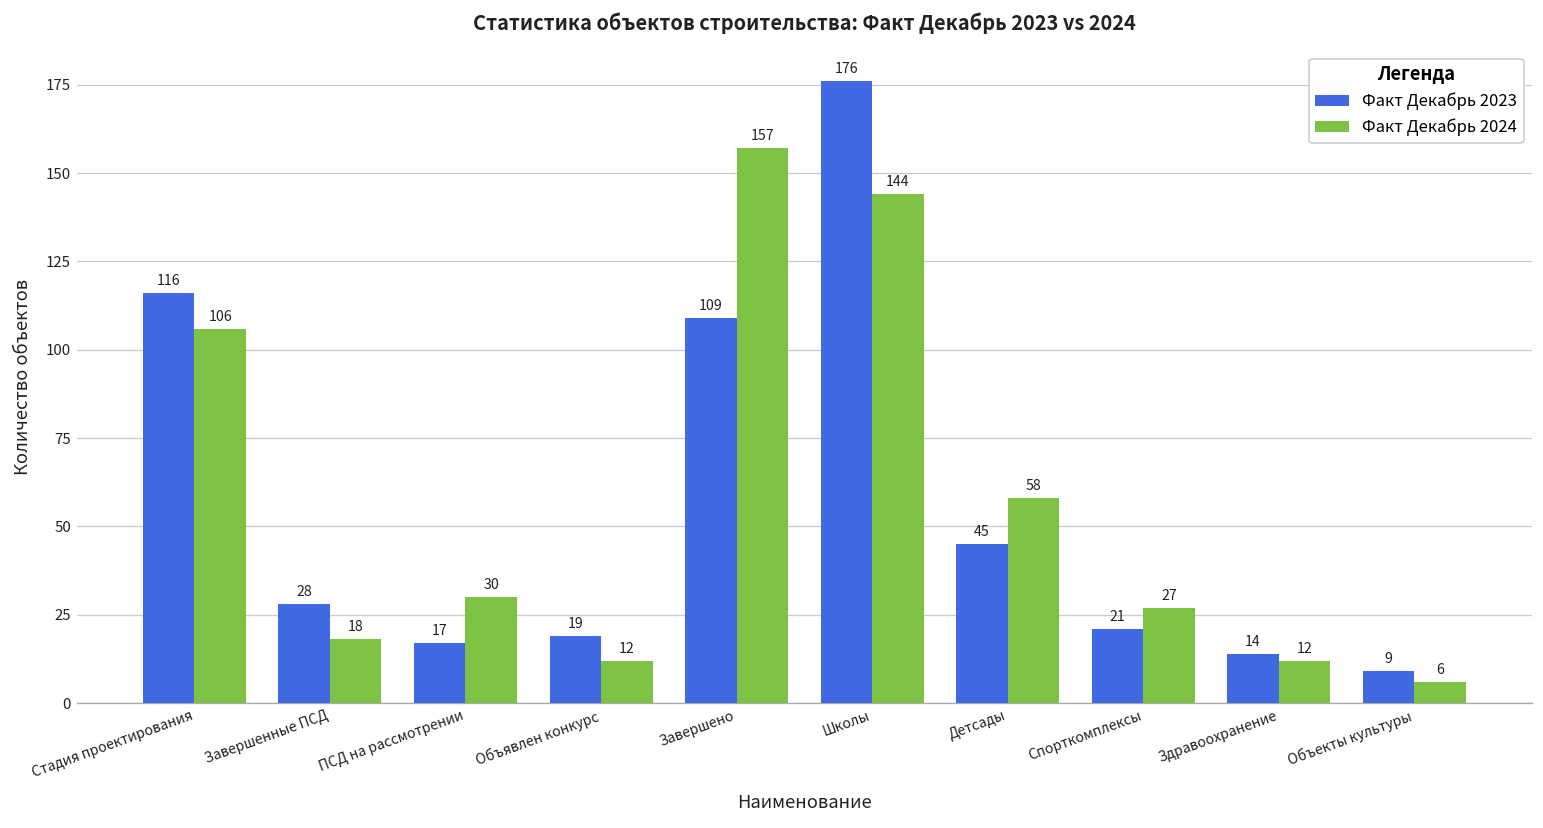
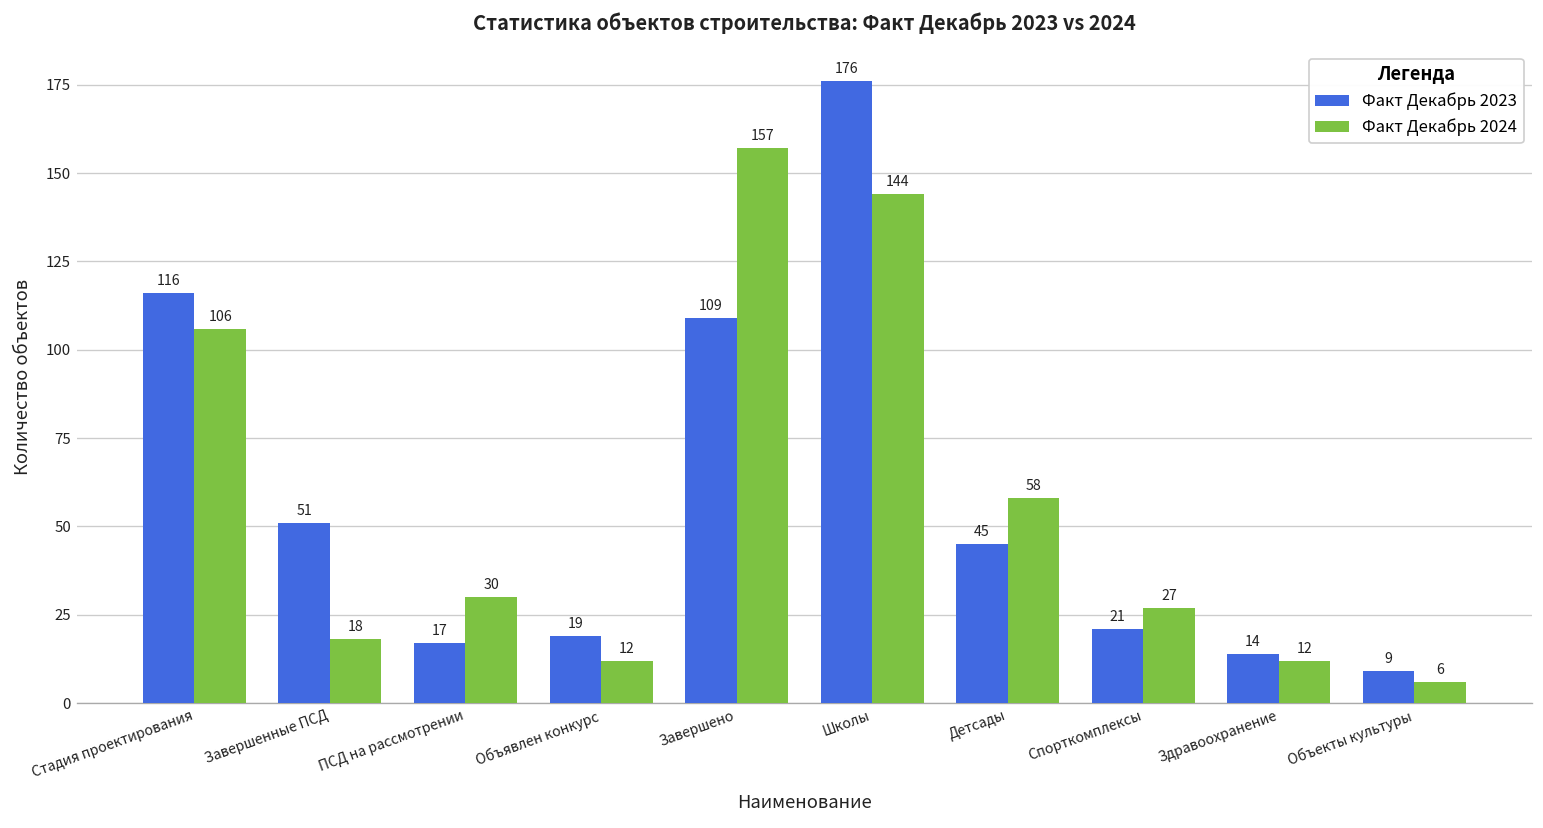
Факт Декабрь 2023, Завершенные ПСД: 28 -> 51
